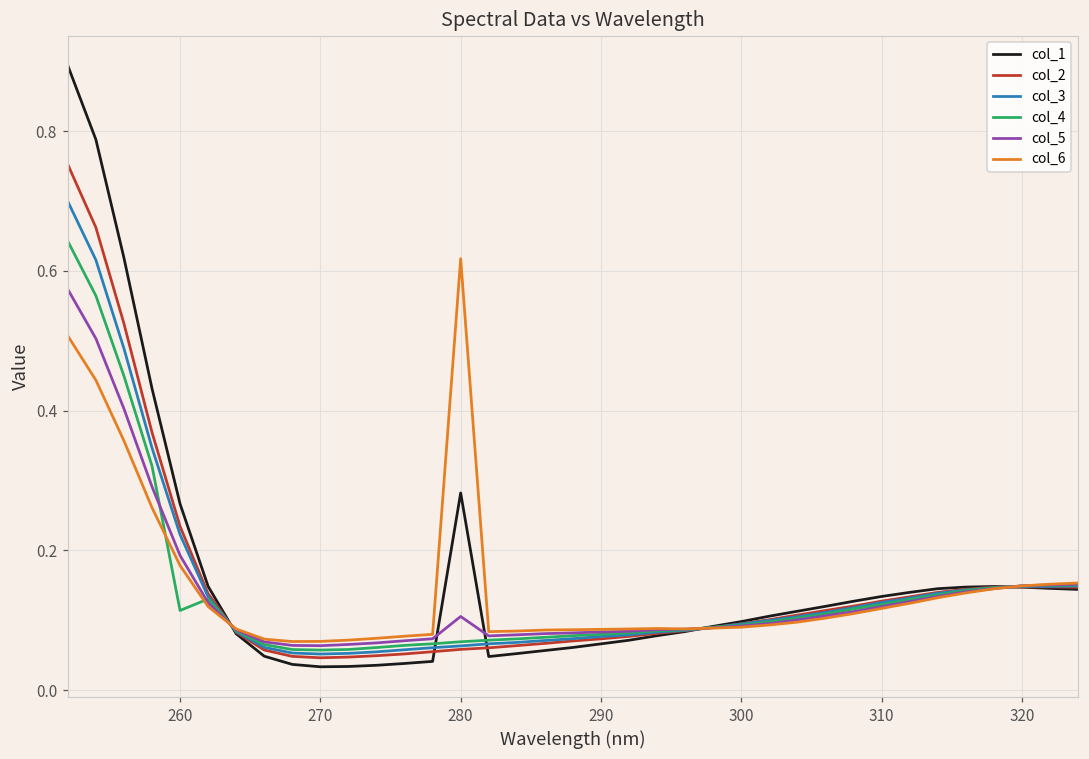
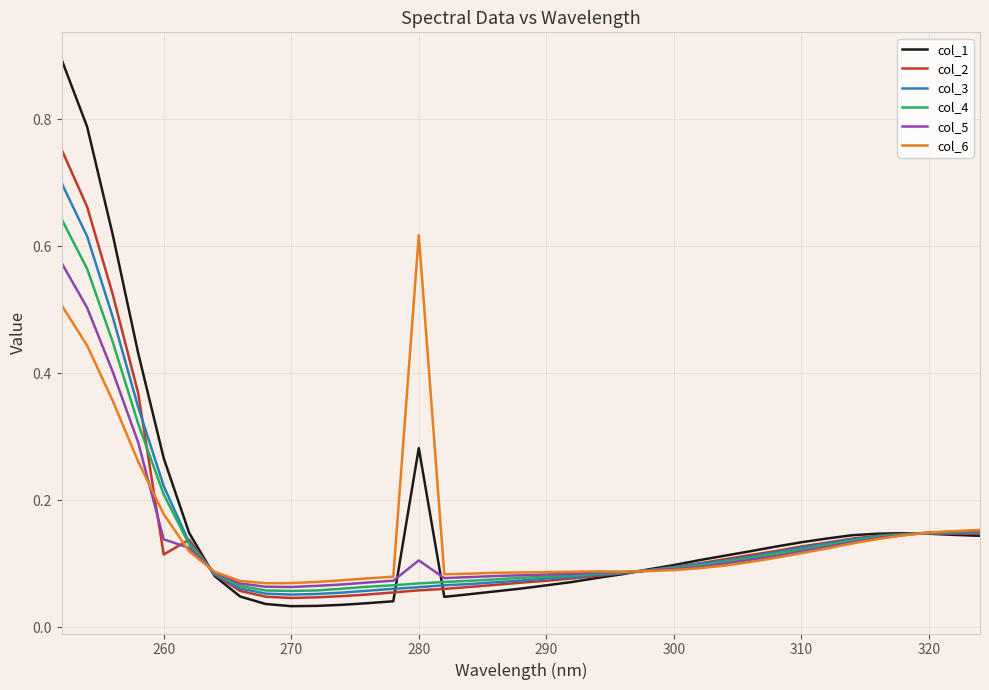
col_2, 260: 0.23 -> 0.11
col_4, 260: 0.11 -> 0.21
col_5, 260: 0.19 -> 0.14
